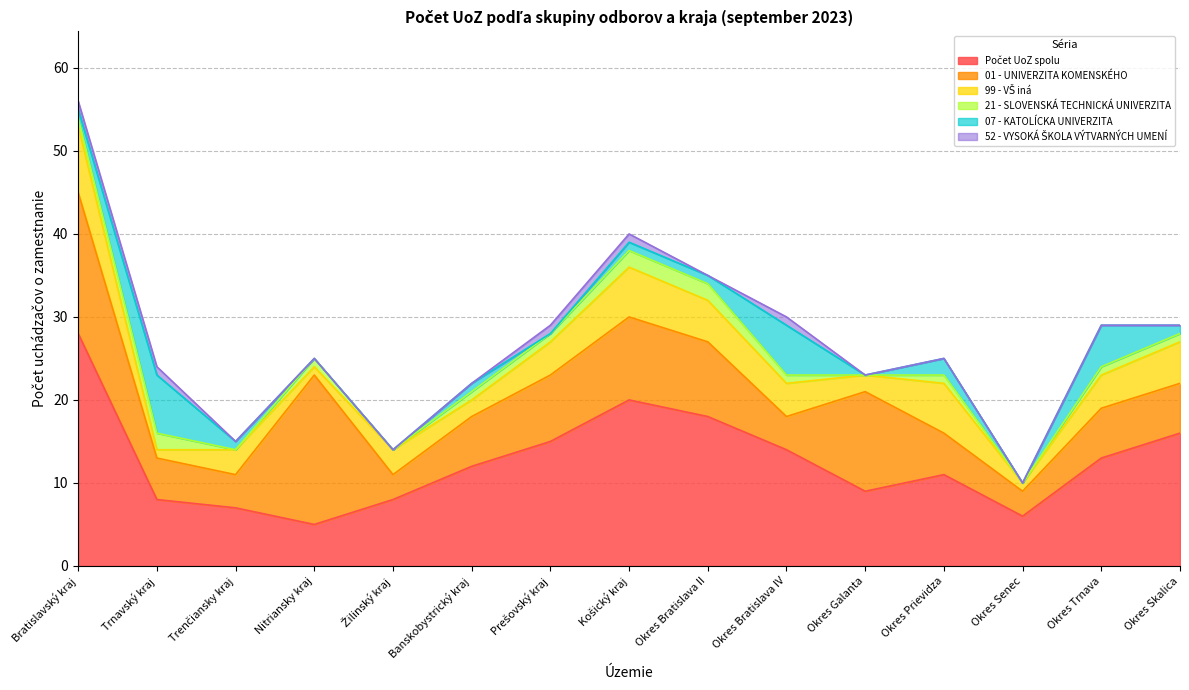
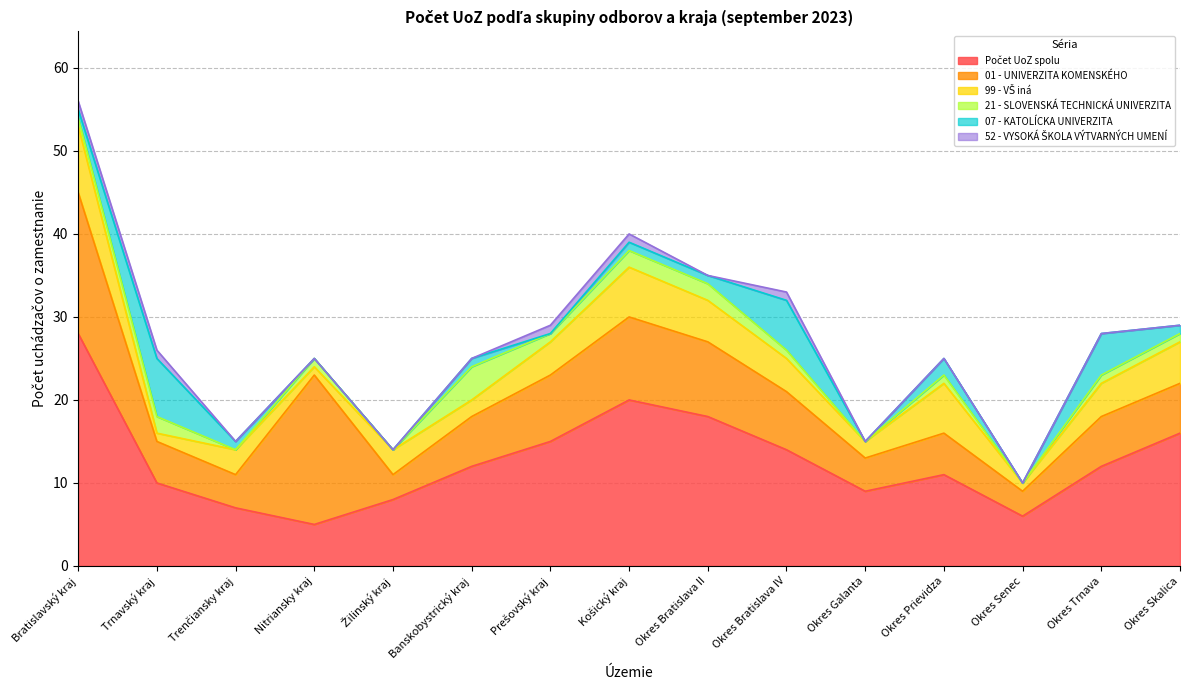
Počet UoZ spolu, Trnavský kraj: 8 -> 10
21 - SLOVENSKÁ TECHNICKÁ UNIVERZITA, Banskobystrický kraj: 1 -> 4
01 - UNIVERZITA KOMENSKÉHO, Okres Bratislava IV: 4 -> 7
01 - UNIVERZITA KOMENSKÉHO, Okres Galanta: 12 -> 4
Počet UoZ spolu, Okres Trnava: 13 -> 12
